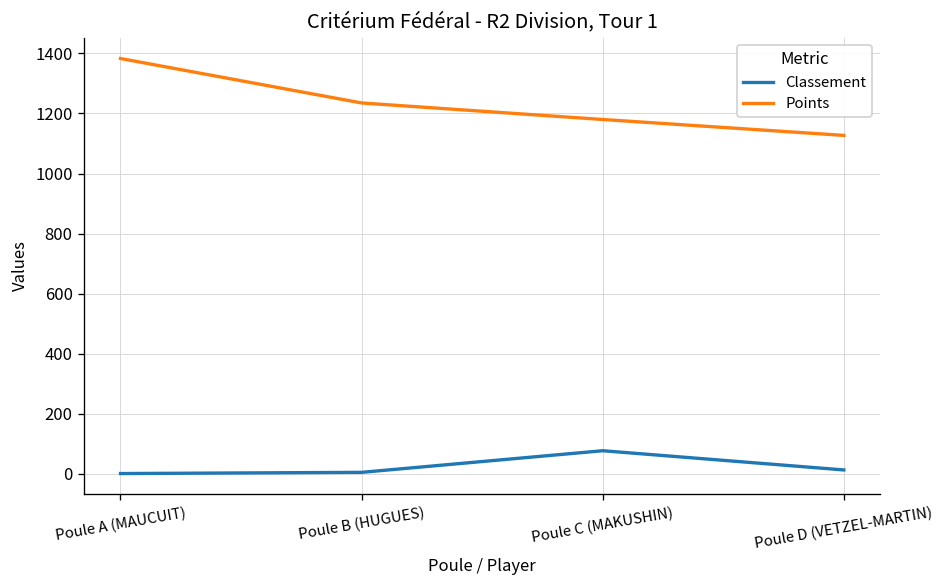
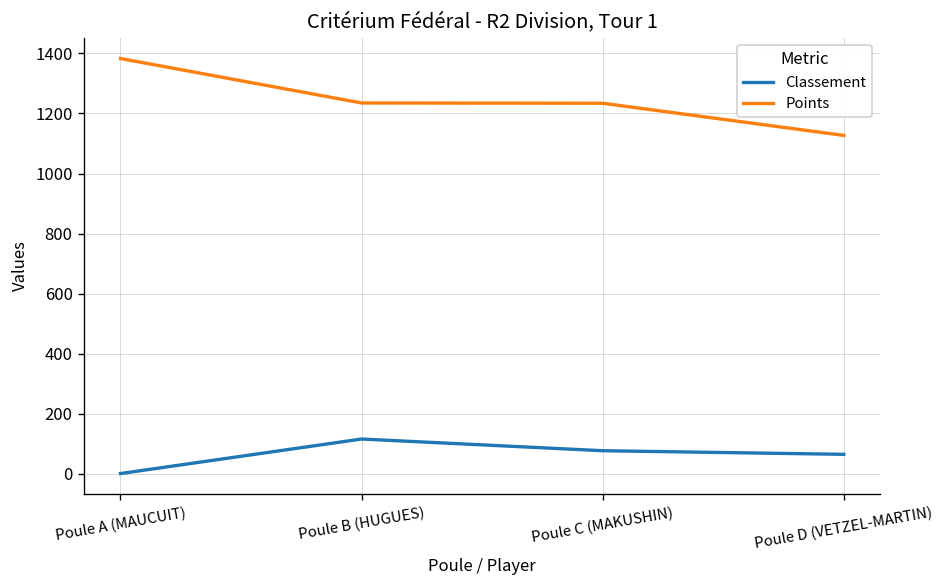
Classement, Poule B (HUGUES): 10 -> 120
Points, Poule C (MAKUSHIN): 1180 -> 1230
Classement, Poule D (VETZEL-MARTIN): 10 -> 70
